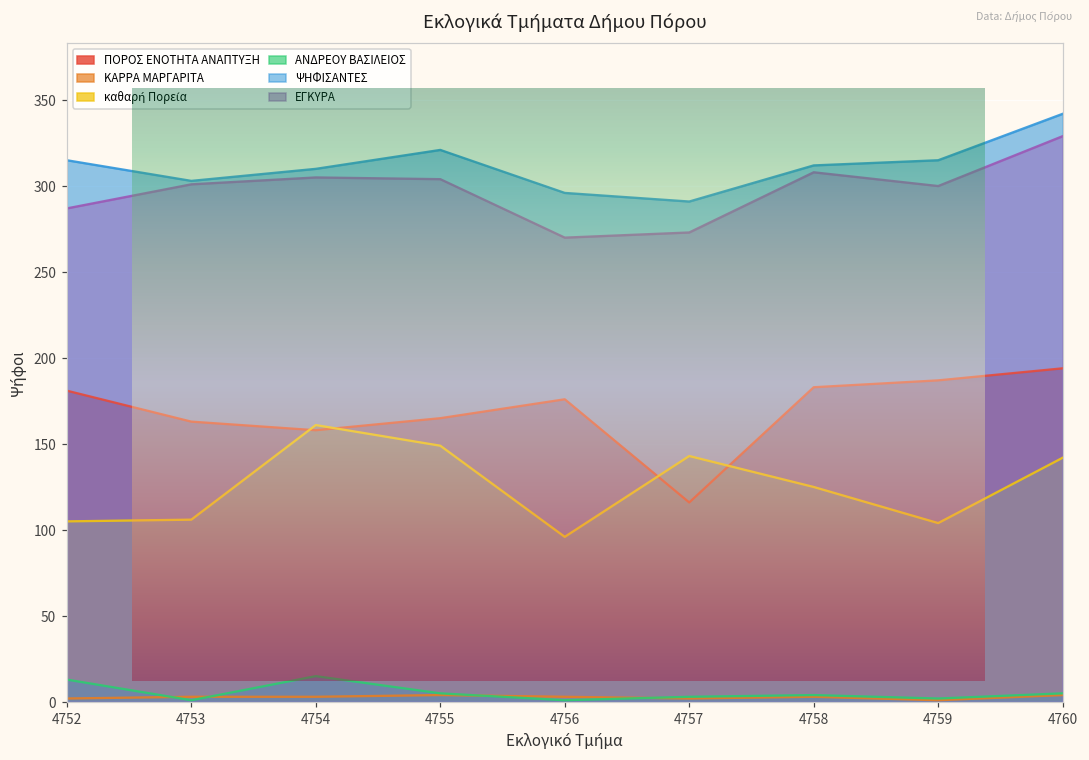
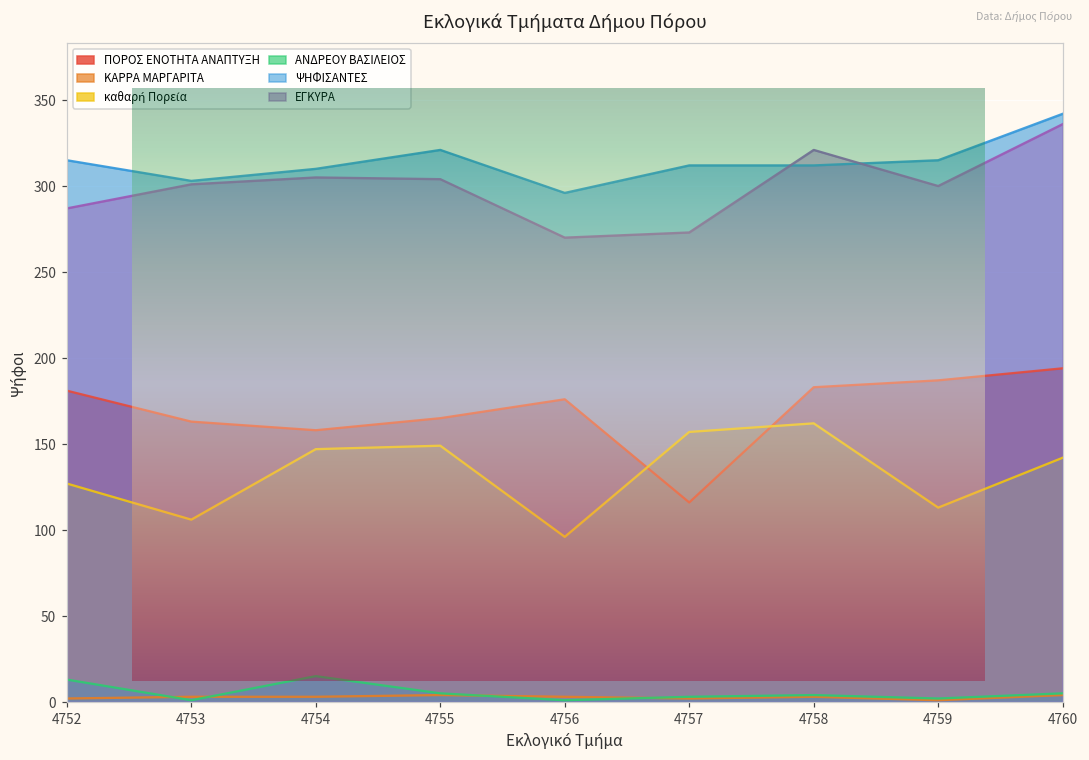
Εκλογικά Τμήματα Δήμου Πόρου, καθαρή Πορεία, 4752: 105 -> 127
Εκλογικά Τμήματα Δήμου Πόρου, καθαρή Πορεία, 4754: 161 -> 147
Εκλογικά Τμήματα Δήμου Πόρου, καθαρή Πορεία, 4757: 143 -> 157
Εκλογικά Τμήματα Δήμου Πόρου, ΨΗΦΙΣΑΝΤΕΣ, 4757: 291 -> 312
Εκλογικά Τμήματα Δήμου Πόρου, καθαρή Πορεία, 4758: 125 -> 162
Εκλογικά Τμήματα Δήμου Πόρου, ΕΓΚΥΡΑ, 4758: 308 -> 321
Εκλογικά Τμήματα Δήμου Πόρου, καθαρή Πορεία, 4759: 104 -> 113
Εκλογικά Τμήματα Δήμου Πόρου, ΕΓΚΥΡΑ, 4760: 329 -> 336
